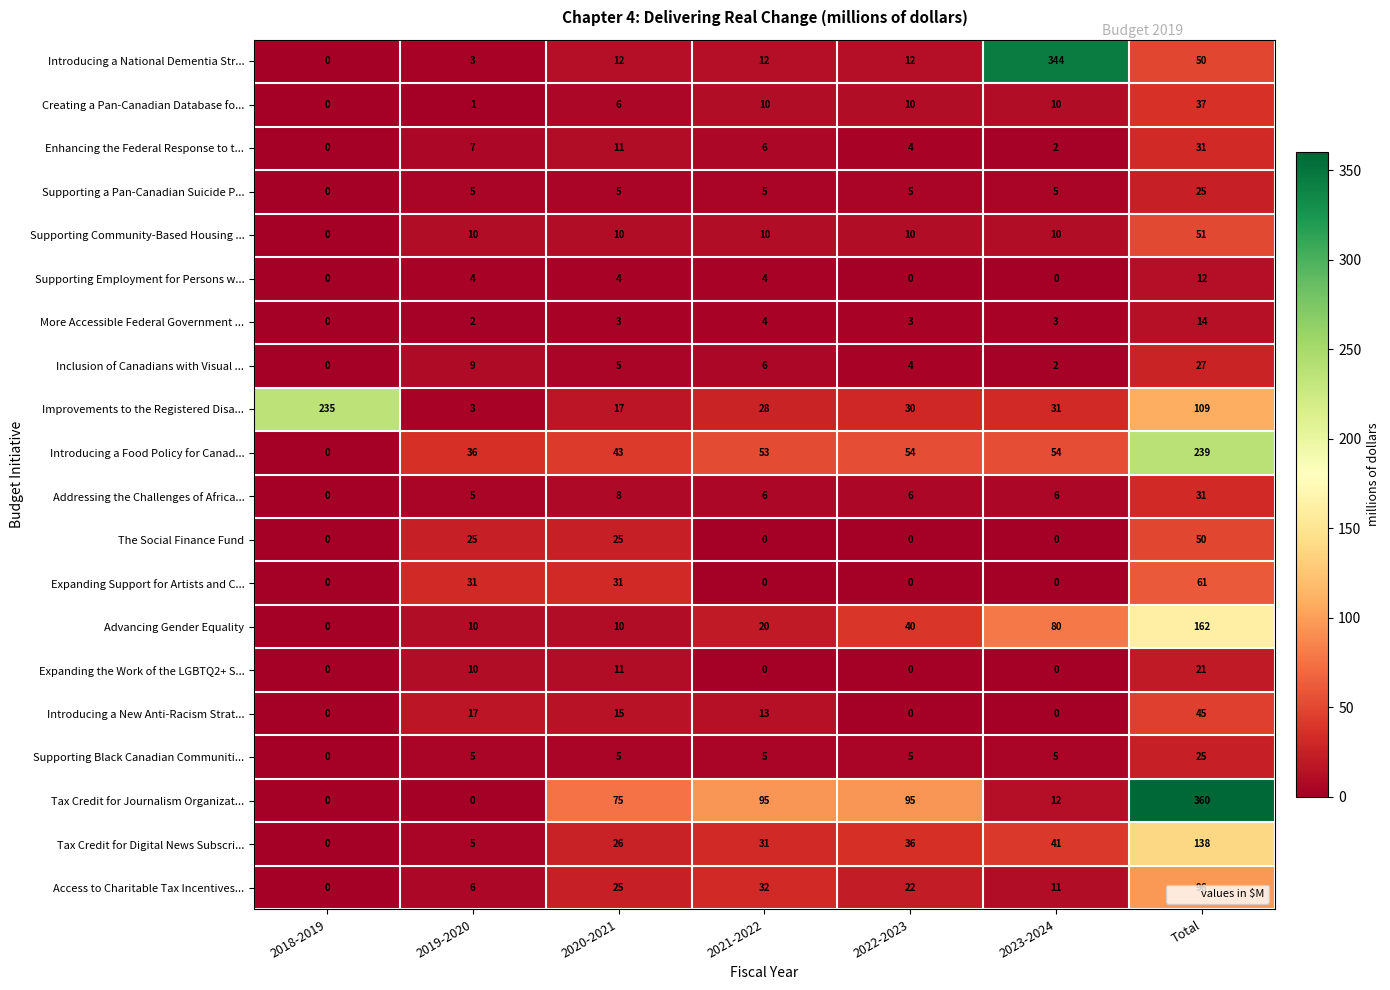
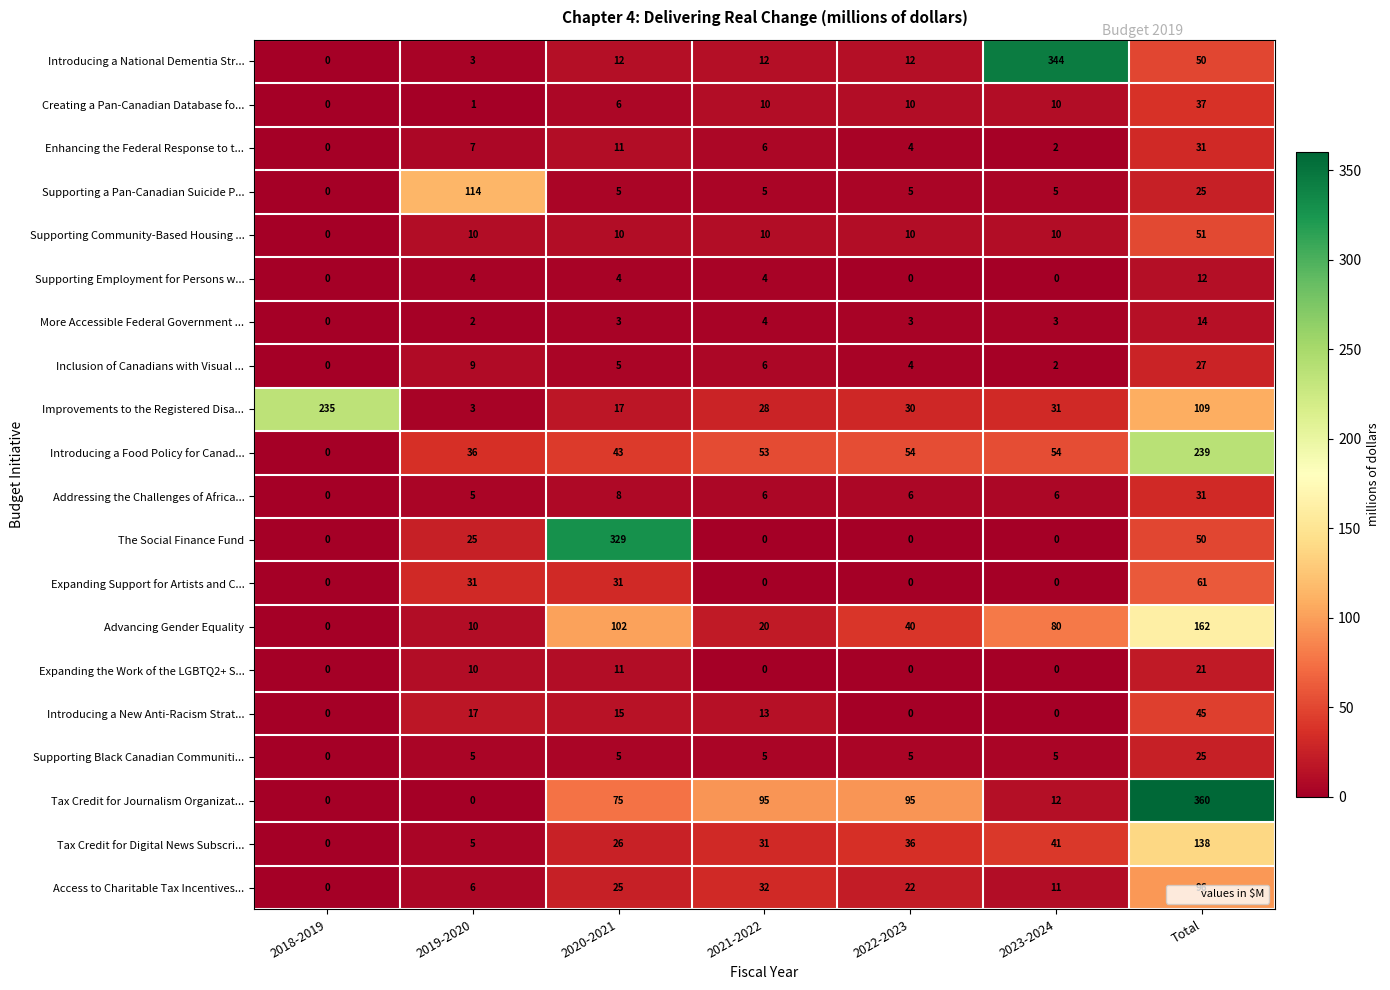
Supporting a Pan-Canadian Suicide P..., 2019-2020: 5 -> 114
The Social Finance Fund, 2020-2021: 25 -> 329
Advancing Gender Equality, 2020-2021: 10 -> 102
